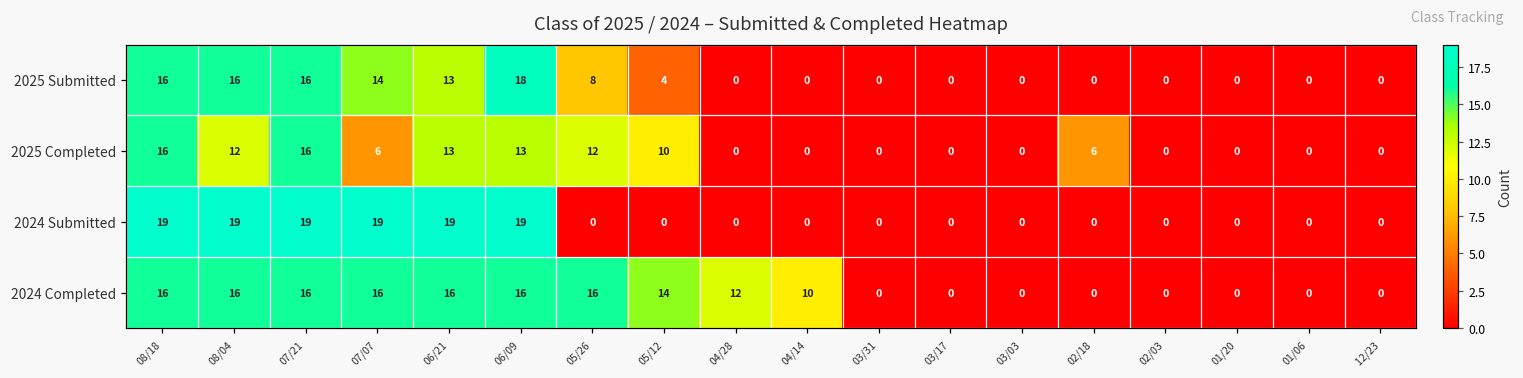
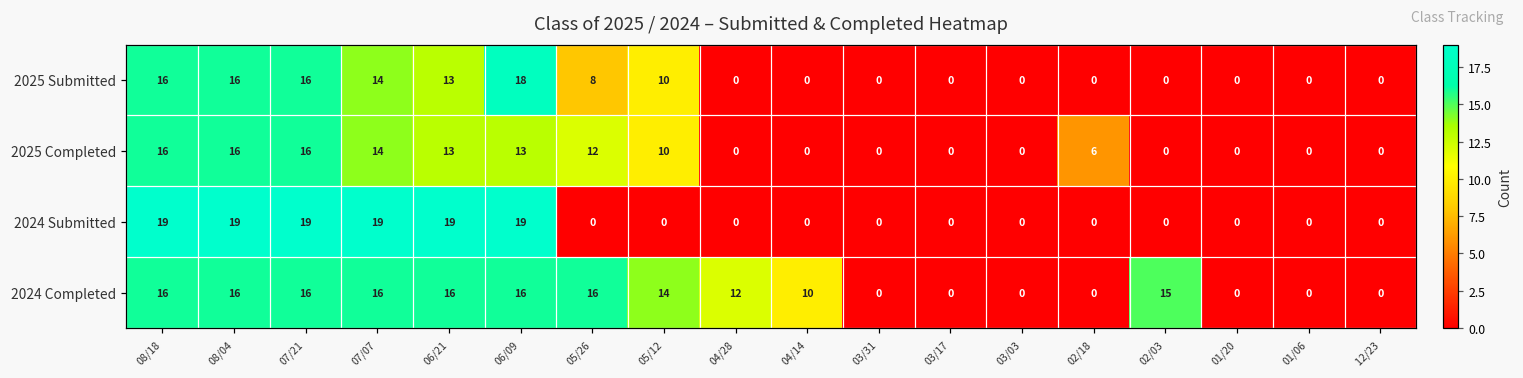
2025 Submitted, 05/12: 4 -> 10
2025 Completed, 08/04: 12 -> 16
2025 Completed, 07/07: 6 -> 14
2024 Completed, 02/03: 0 -> 15
